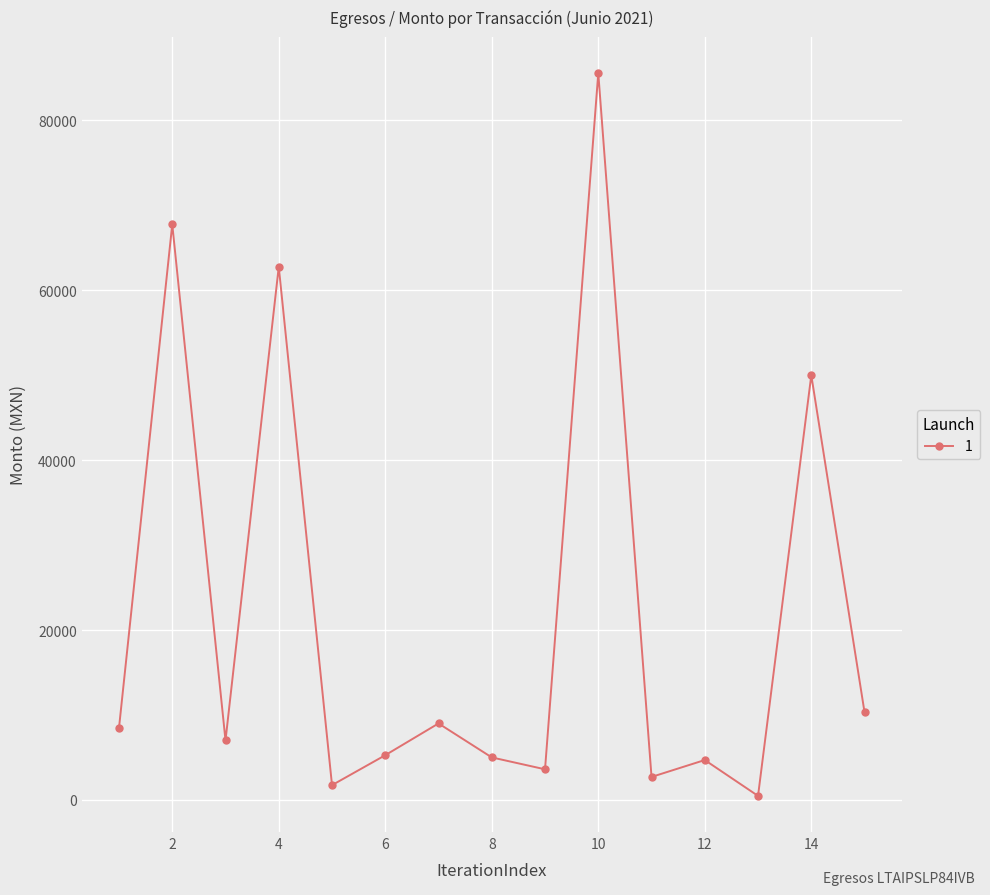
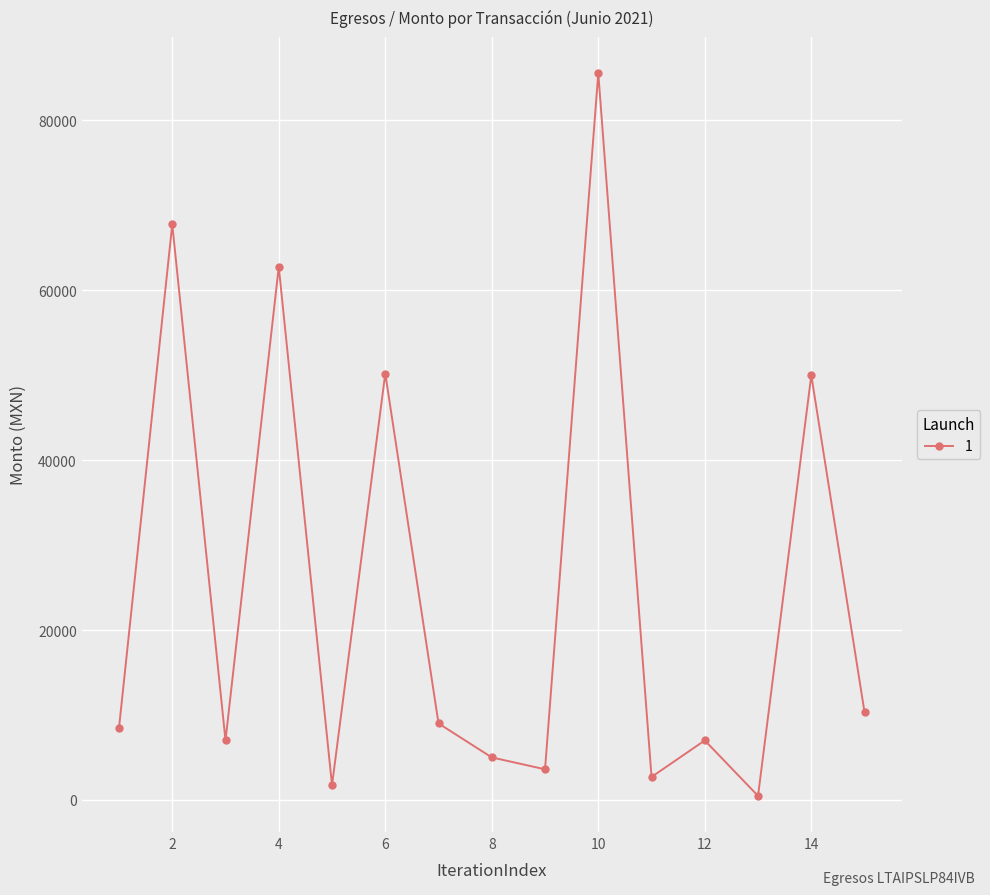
6: 5000 -> 50000
12: 5000 -> 7000
